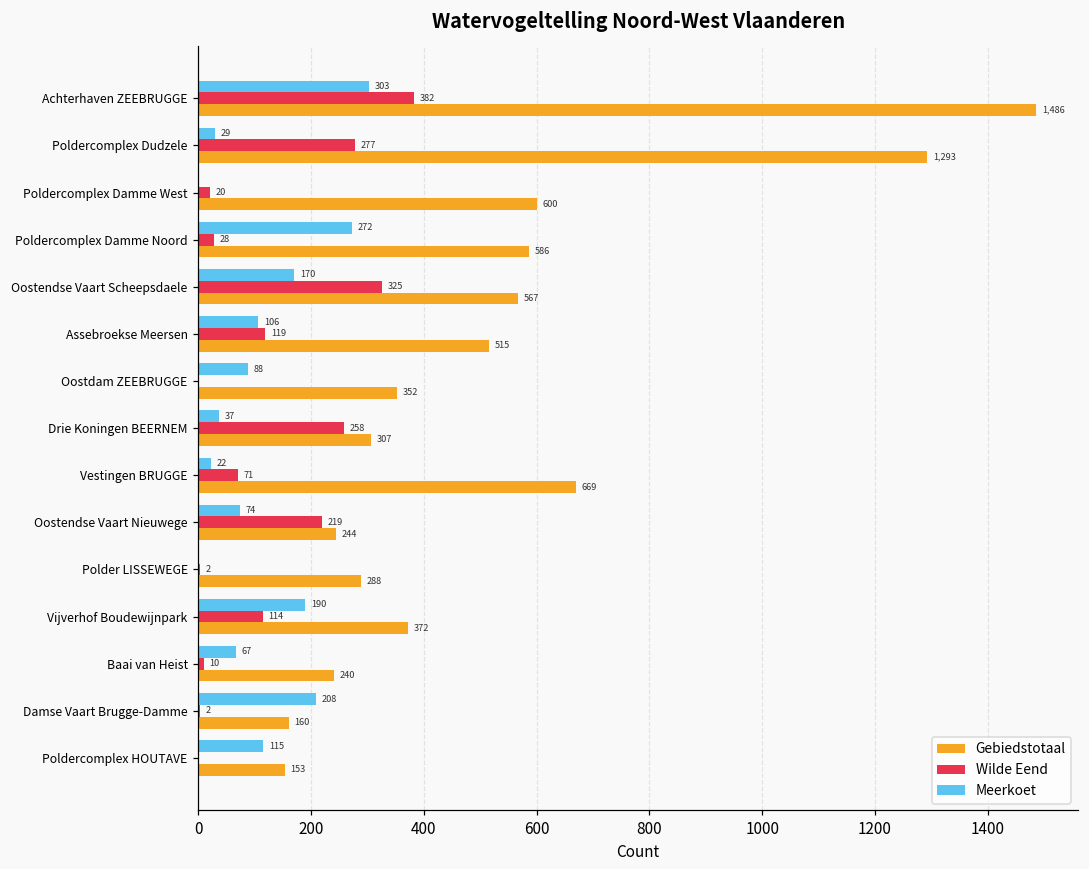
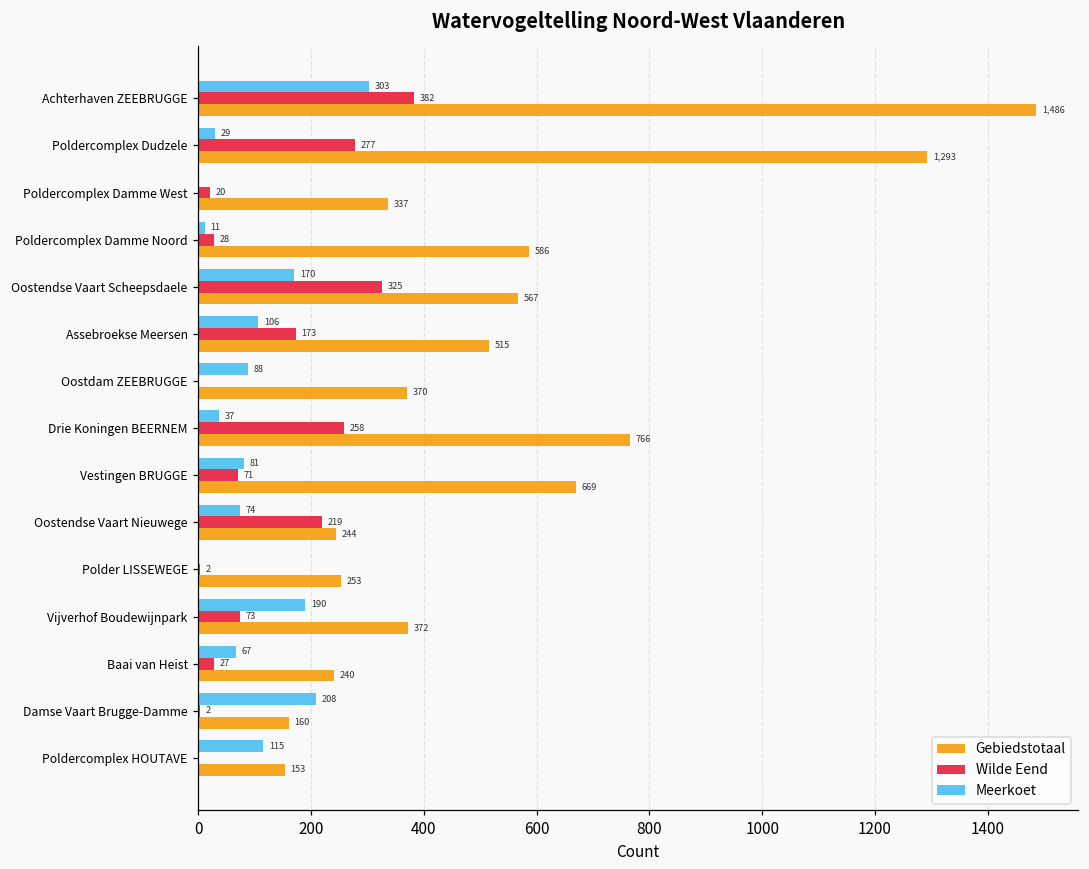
Gebiedstotaal, Poldercomplex Damme West: 600 -> 337
Meerkoet, Poldercomplex Damme Noord: 272 -> 11
Wilde Eend, Assebroekse Meersen: 119 -> 173
Gebiedstotaal, Oostdam ZEEBRUGGE: 352 -> 370
Gebiedstotaal, Drie Koningen BEERNEM: 307 -> 766
Meerkoet, Vestingen BRUGGE: 22 -> 81
Gebiedstotaal, Polder LISSEWEGE: 288 -> 253
Wilde Eend, Vijverhof Boudewijnpark: 114 -> 73
Wilde Eend, Baai van Heist: 10 -> 27
